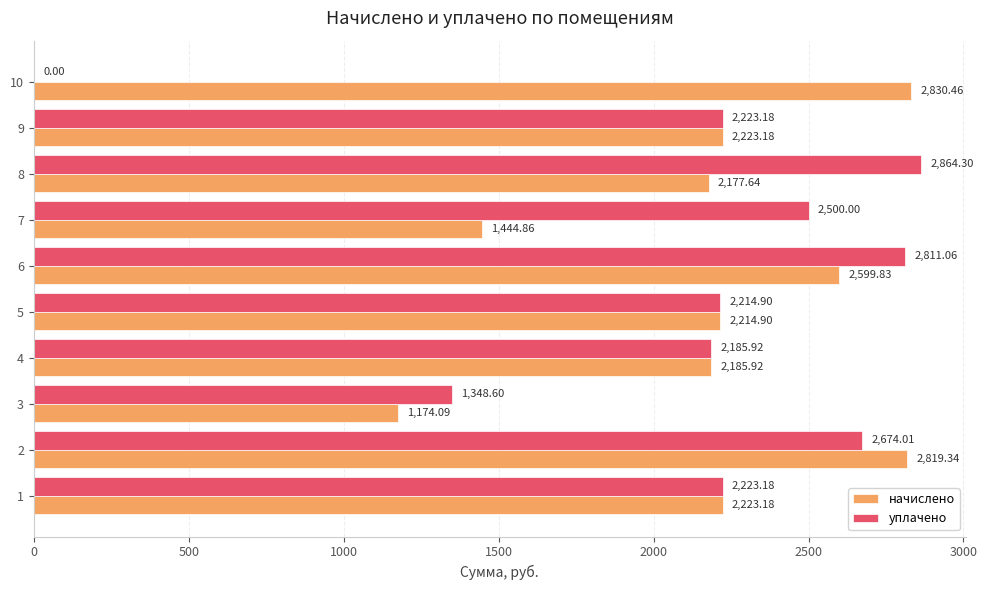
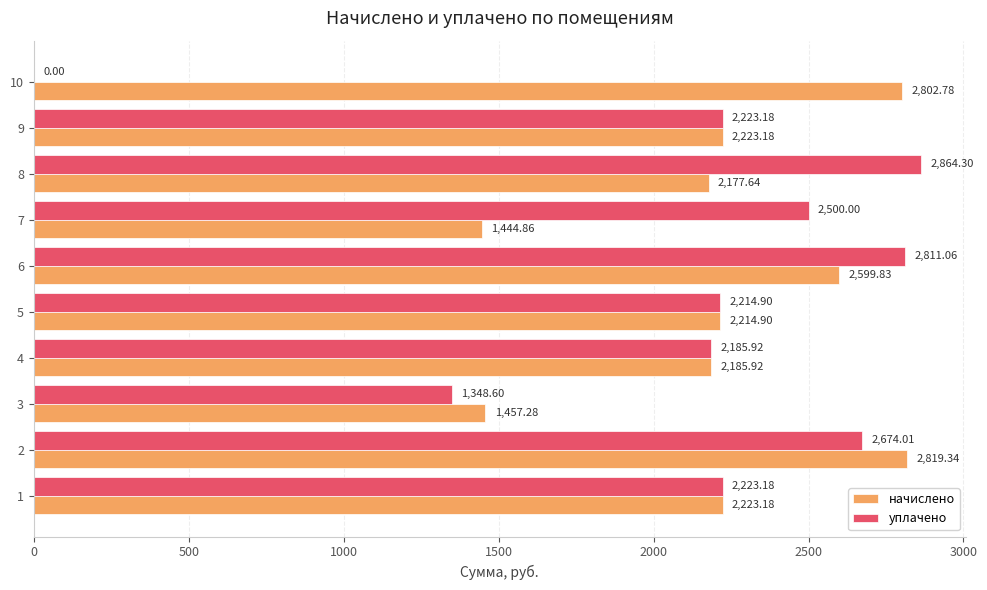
начислено, 10: 2,830.46 -> 2,802.78
начислено, 3: 1,174.09 -> 1,457.28
